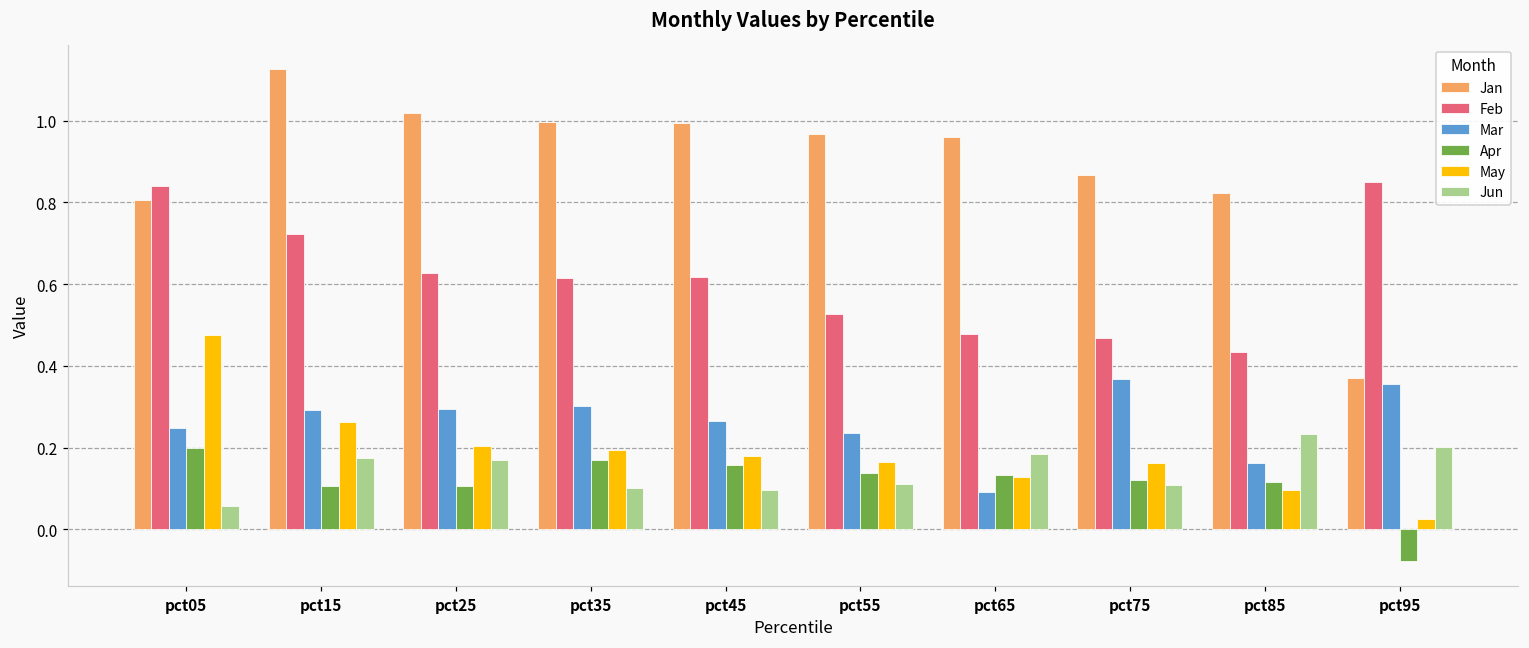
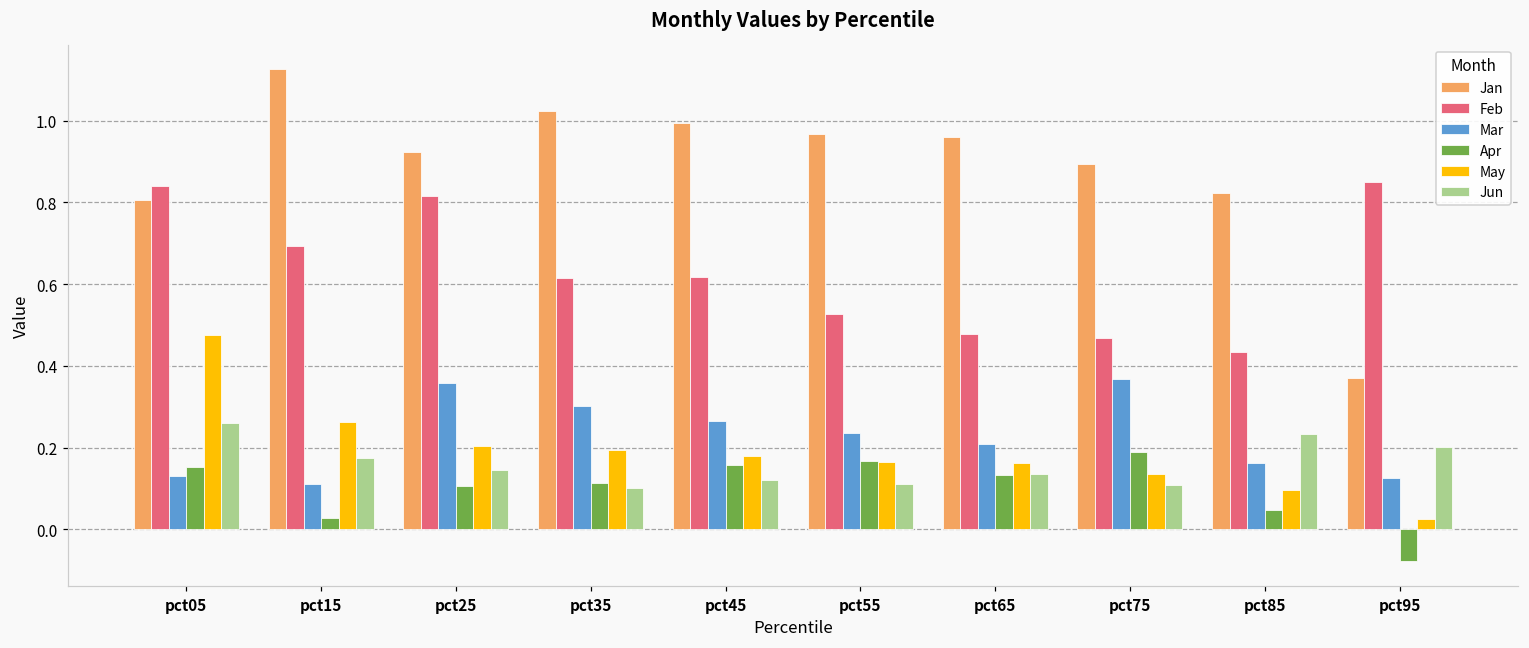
Mar, pct05: 0.25 -> 0.13
Apr, pct05: 0.20 -> 0.15
Jun, pct05: 0.06 -> 0.26
Feb, pct15: 0.72 -> 0.69
Mar, pct15: 0.29 -> 0.11
Apr, pct15: 0.10 -> 0.03
Jan, pct25: 1.02 -> 0.92
Feb, pct25: 0.63 -> 0.82
Mar, pct25: 0.29 -> 0.36
Jun, pct25: 0.17 -> 0.15
Jan, pct35: 1.00 -> 1.02
Apr, pct35: 0.17 -> 0.11
Jun, pct45: 0.10 -> 0.12
Apr, pct55: 0.14 -> 0.17
Mar, pct65: 0.09 -> 0.21
May, pct65: 0.13 -> 0.16
Jun, pct65: 0.19 -> 0.14
Jan, pct75: 0.87 -> 0.89
Apr, pct75: 0.12 -> 0.19
May, pct75: 0.16 -> 0.14
Apr, pct85: 0.11 -> 0.05
Mar, pct95: 0.35 -> 0.12
